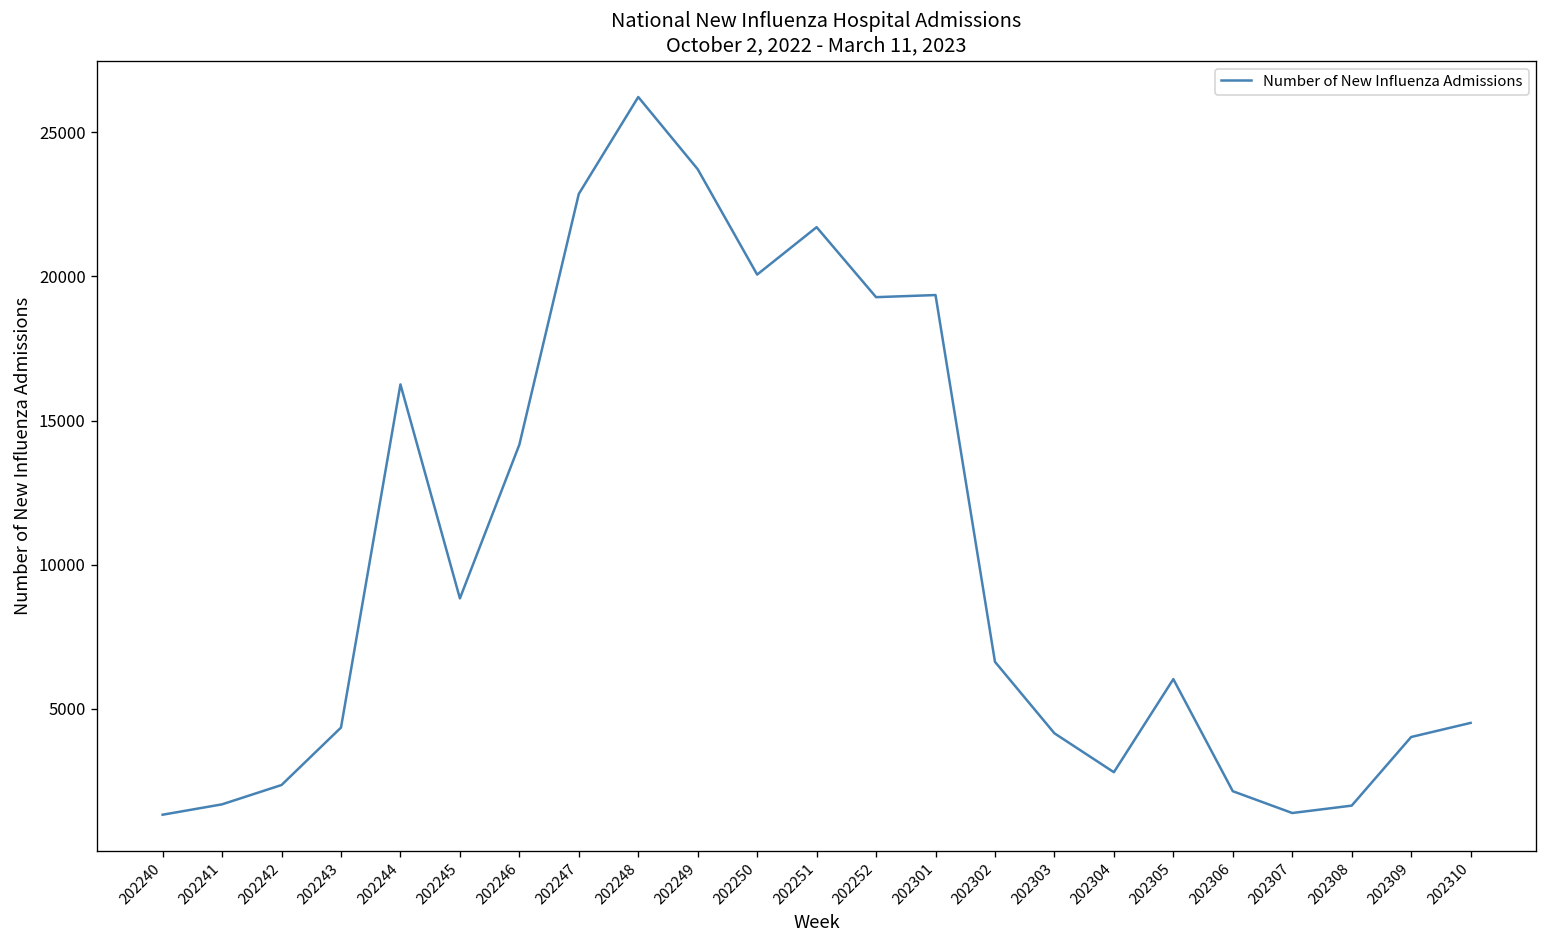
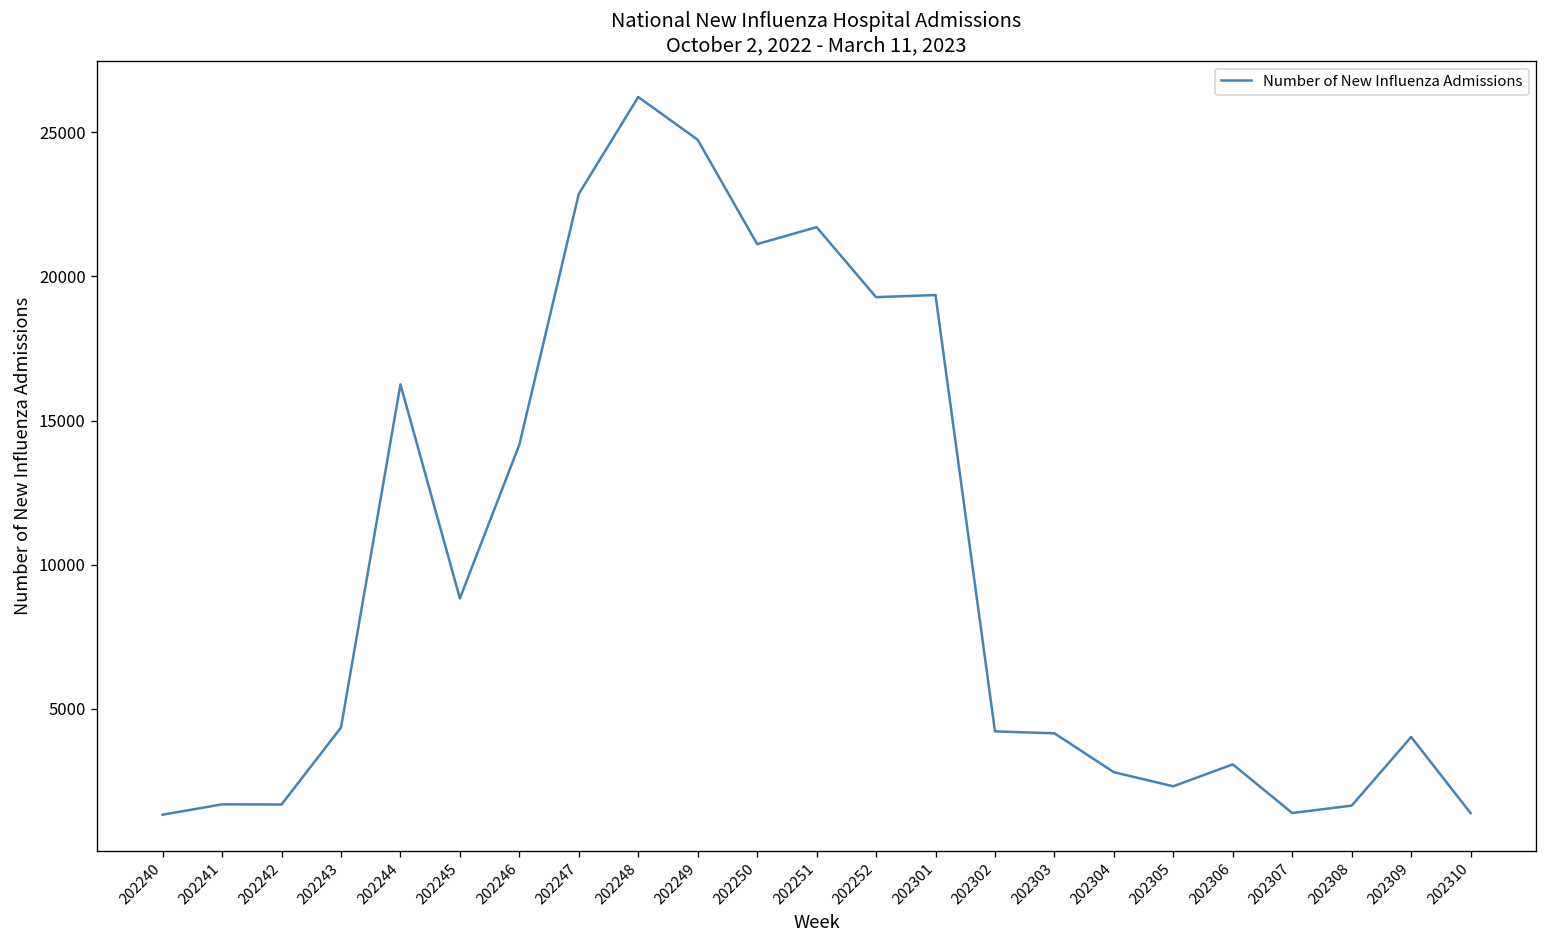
202242: 2400 -> 1700
202249: 23700 -> 24700
202250: 20100 -> 21100
202302: 6600 -> 4200
202305: 6000 -> 2300
202306: 2100 -> 3100
202310: 4500 -> 1400
